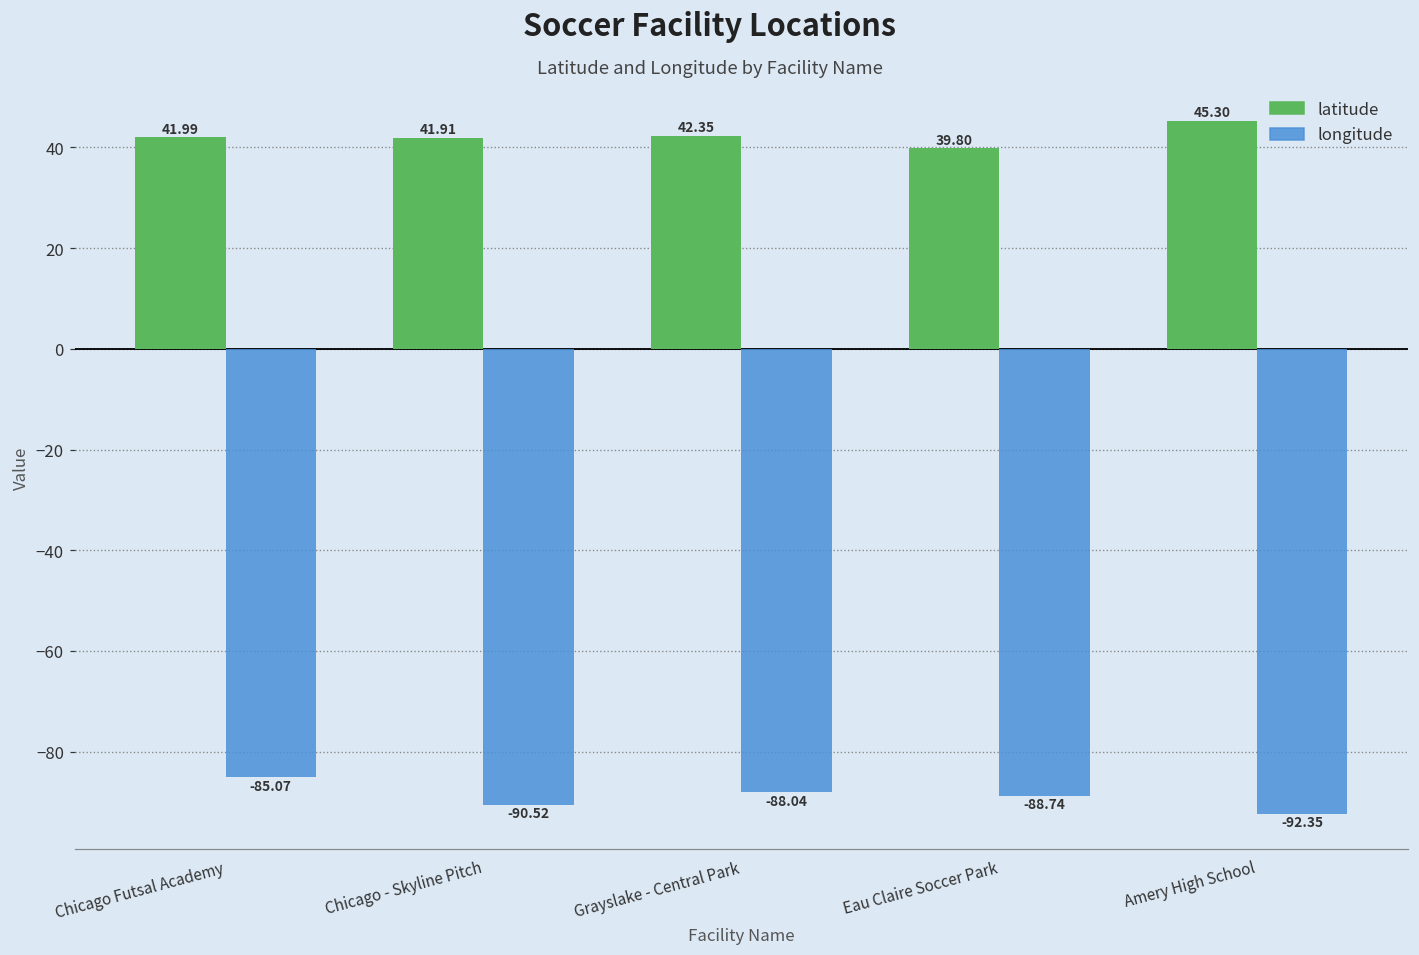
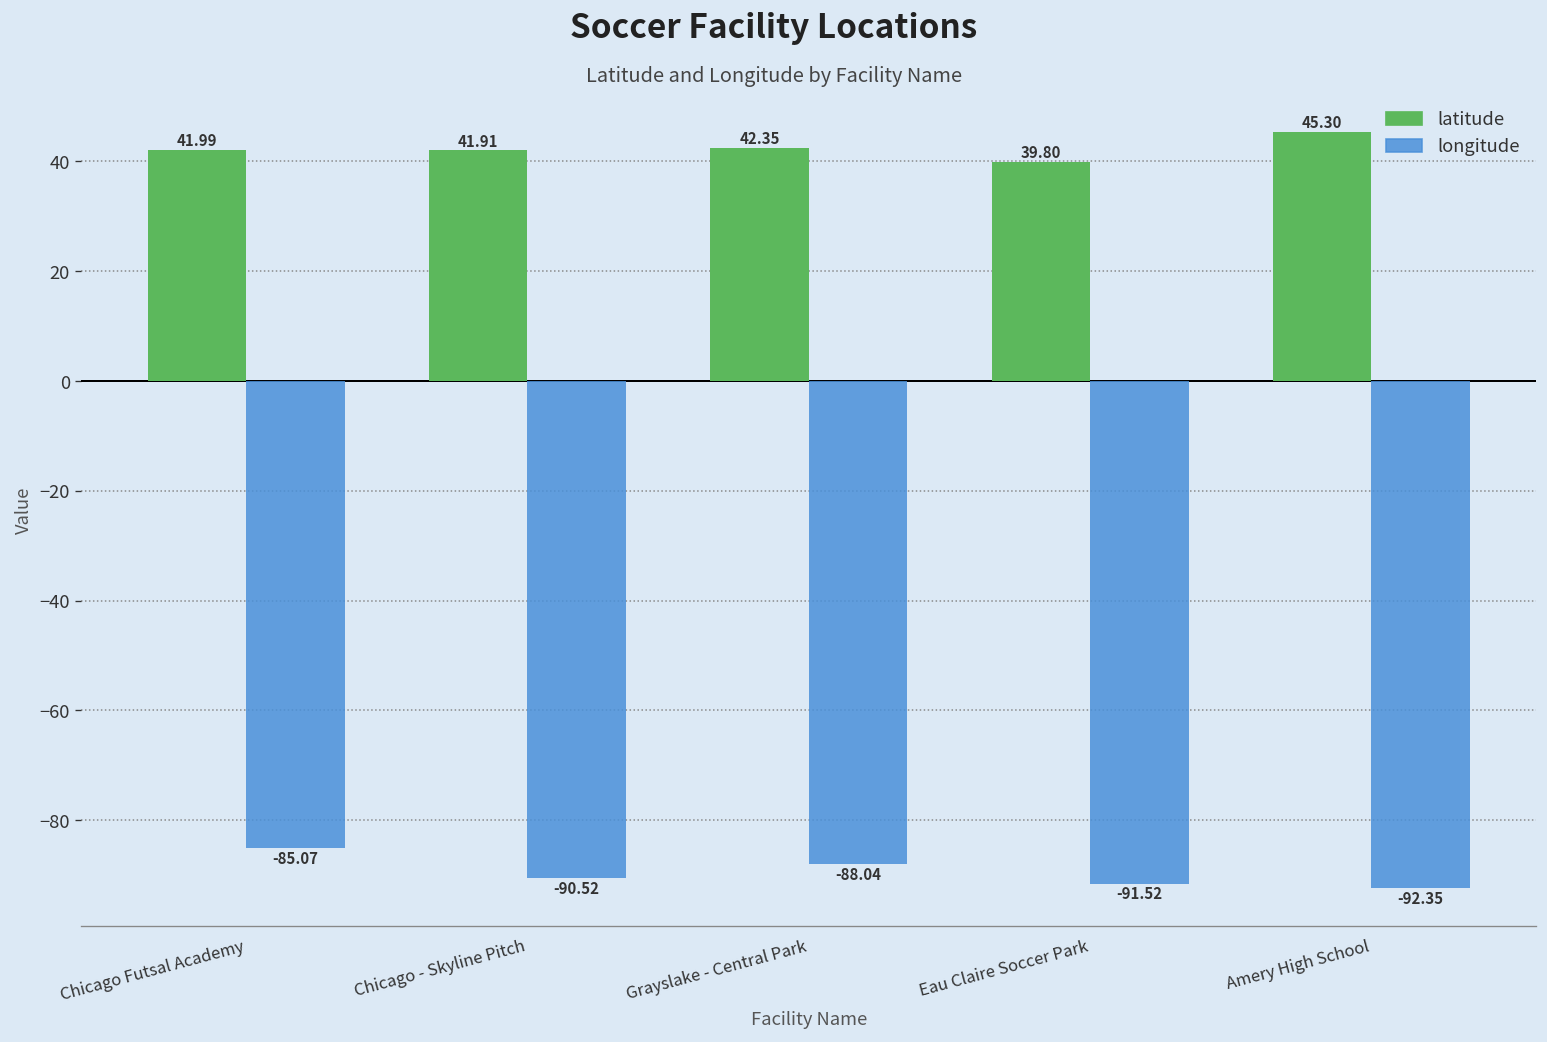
longitude, Eau Claire Soccer Park: -88.74 -> -91.52
